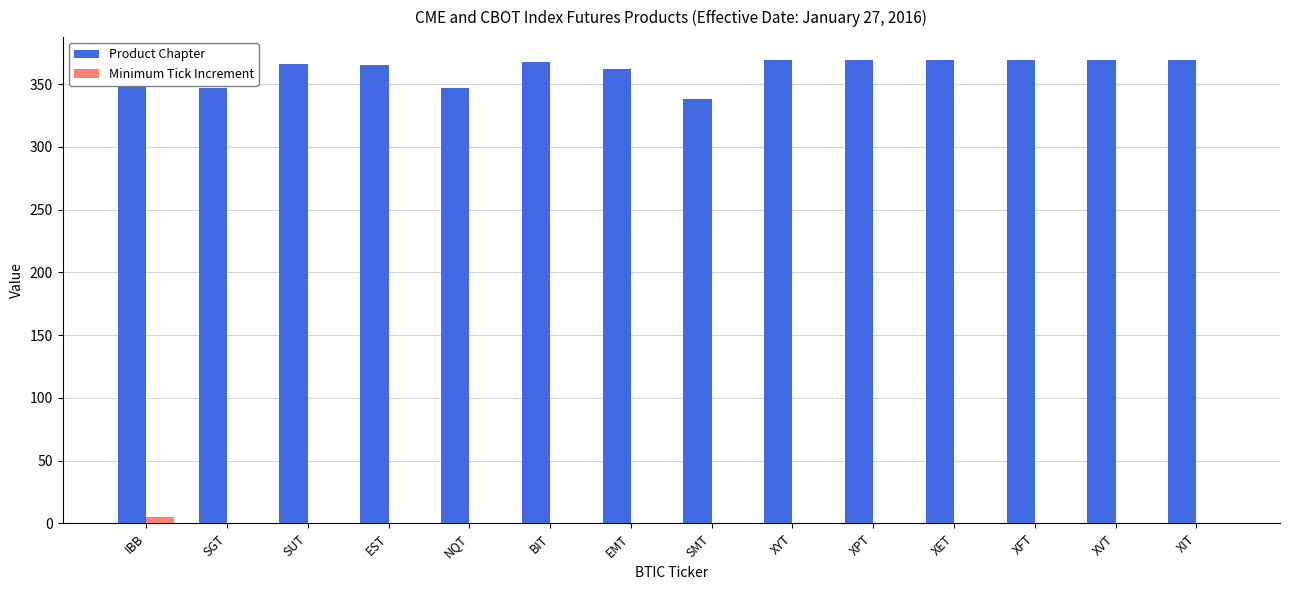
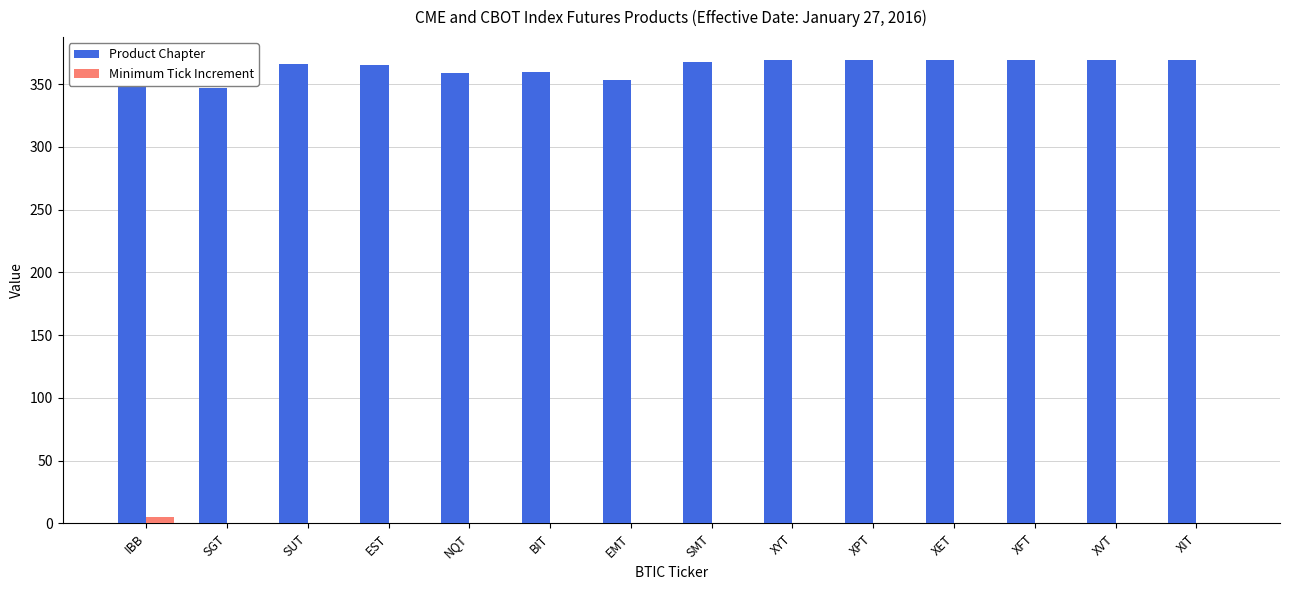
Product Chapter, NQT: 347 -> 359
Product Chapter, BIT: 368 -> 360
Product Chapter, EMT: 362 -> 353
Product Chapter, SMT: 338 -> 368
